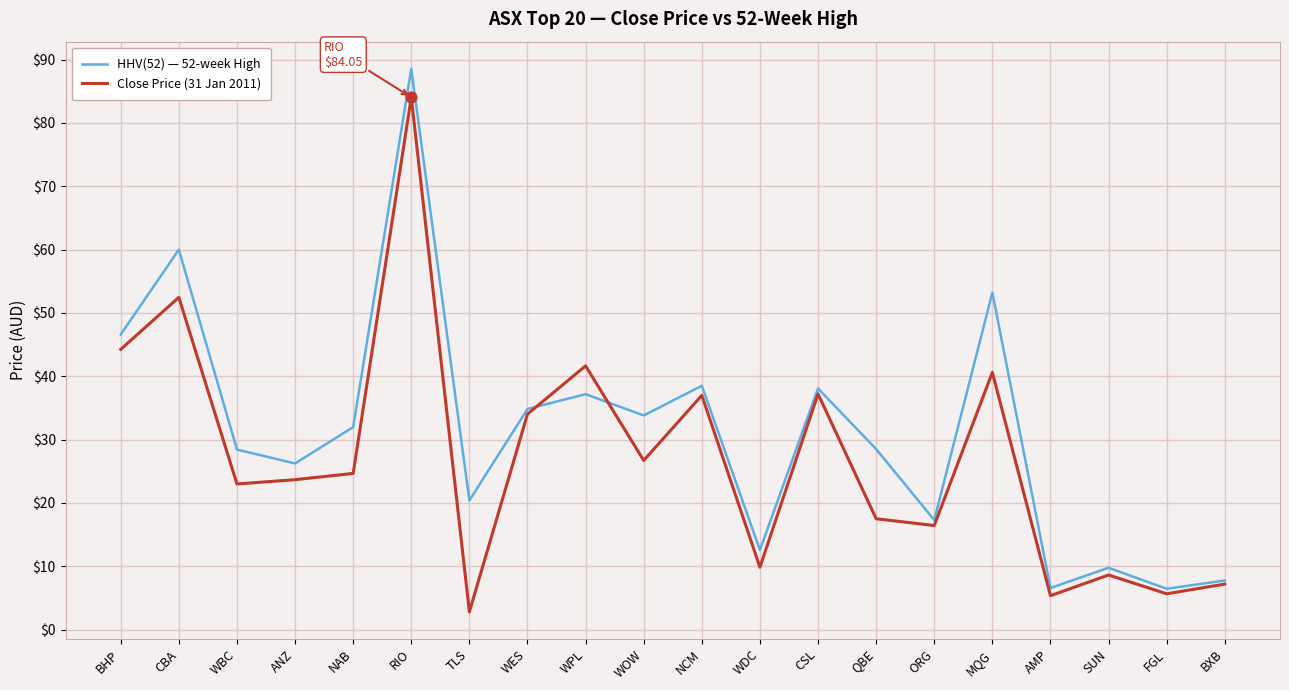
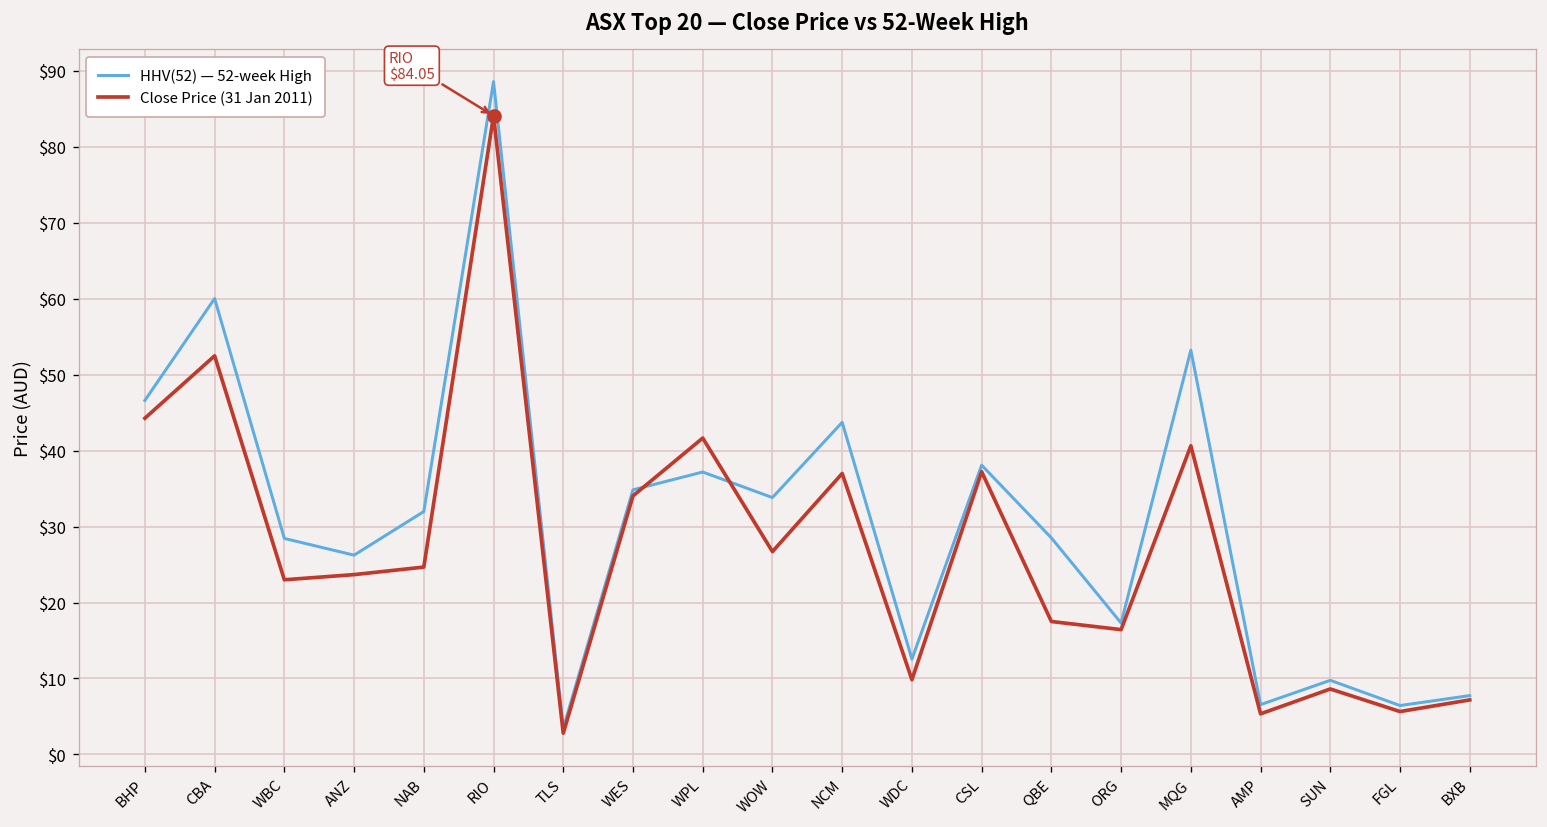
HHV(52) — 52-week High, TLS: $20 -> $3
HHV(52) — 52-week High, NCM: $39 -> $44
